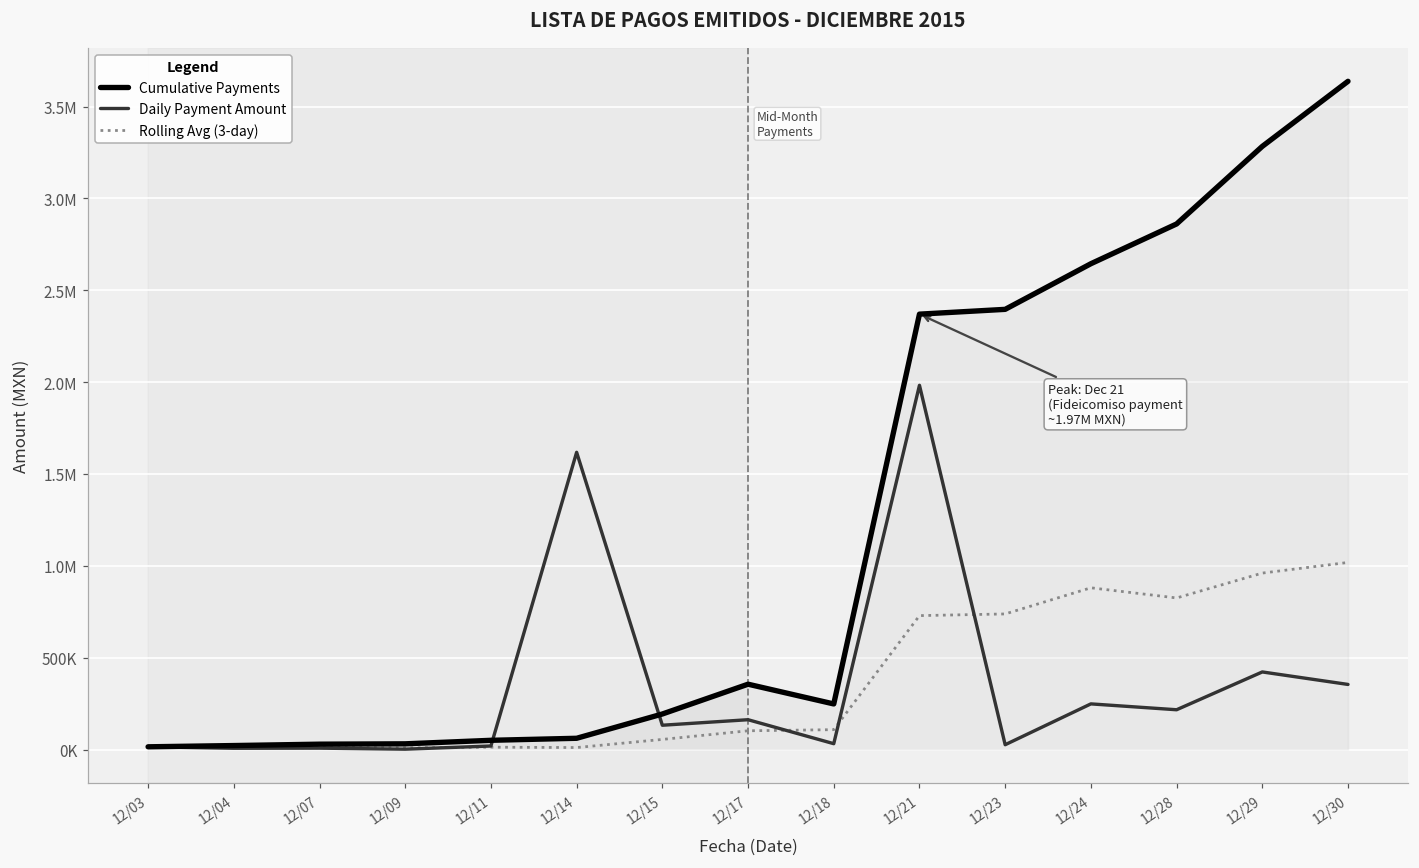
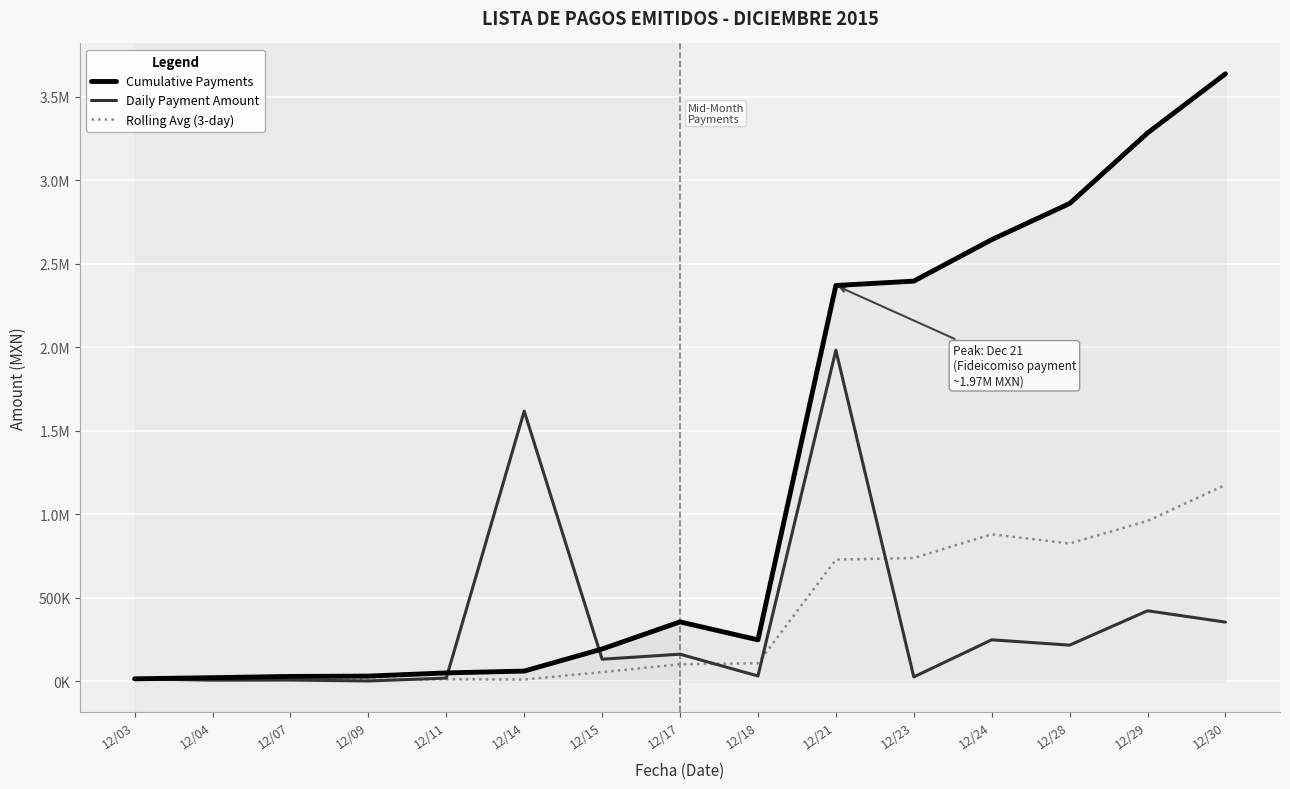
Rolling Avg (3-day), 12/30: 1020000 -> 1180000
